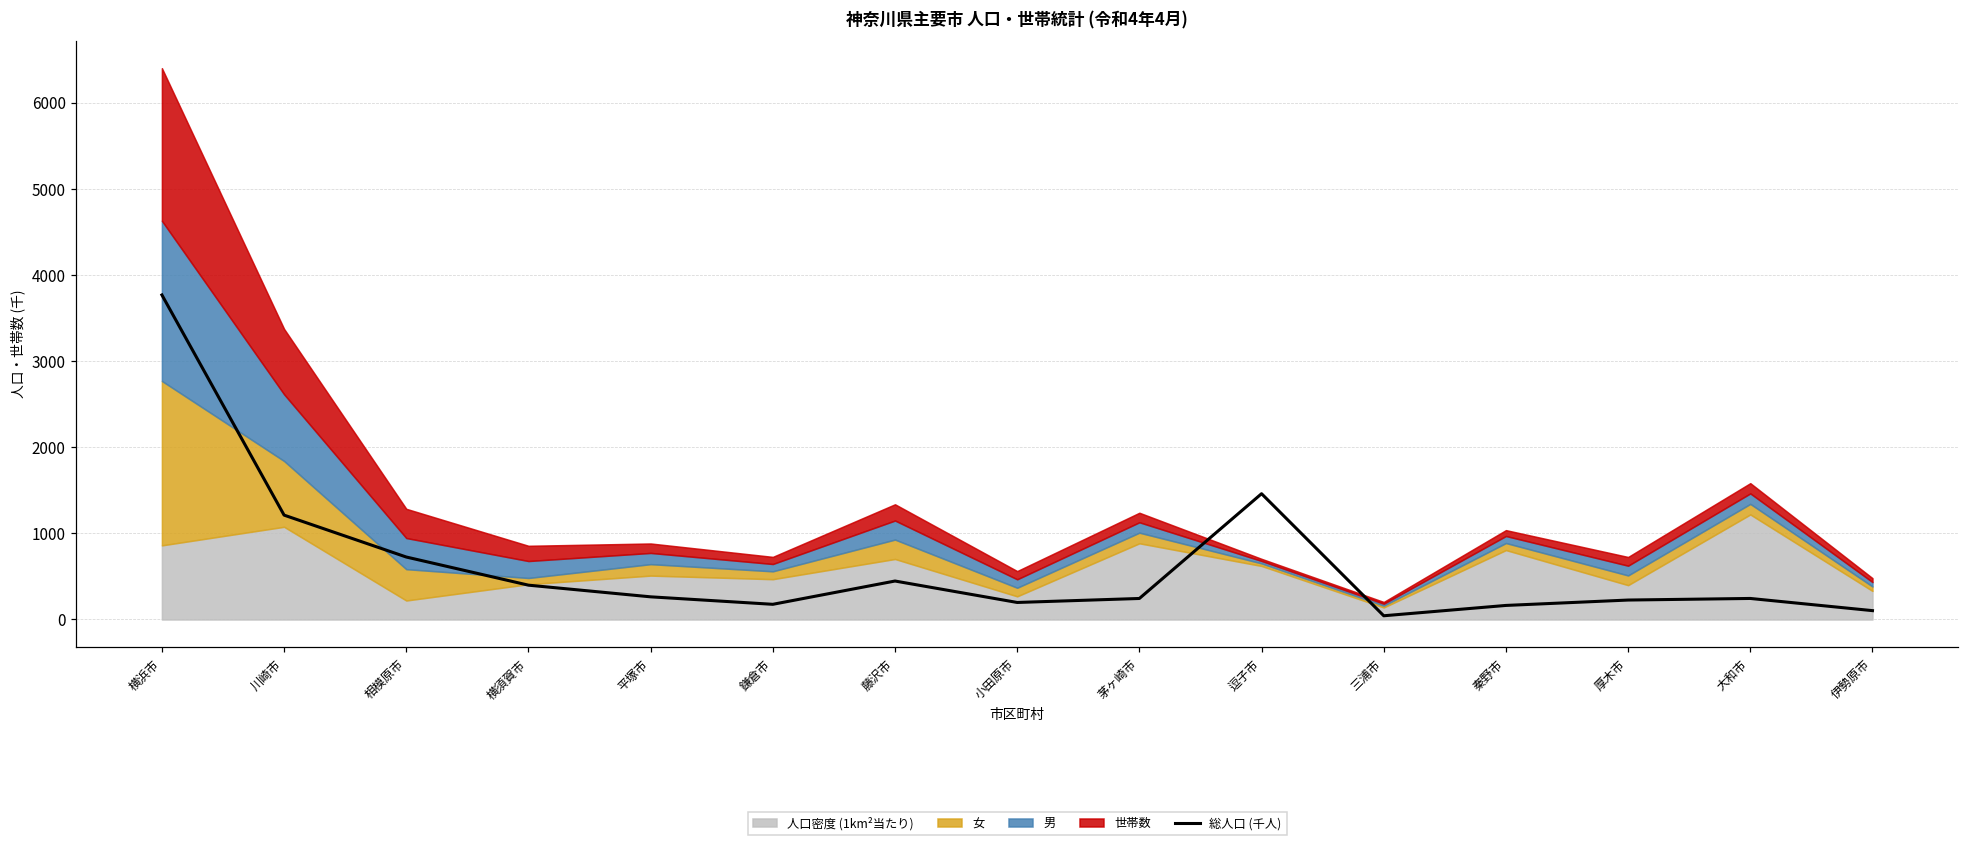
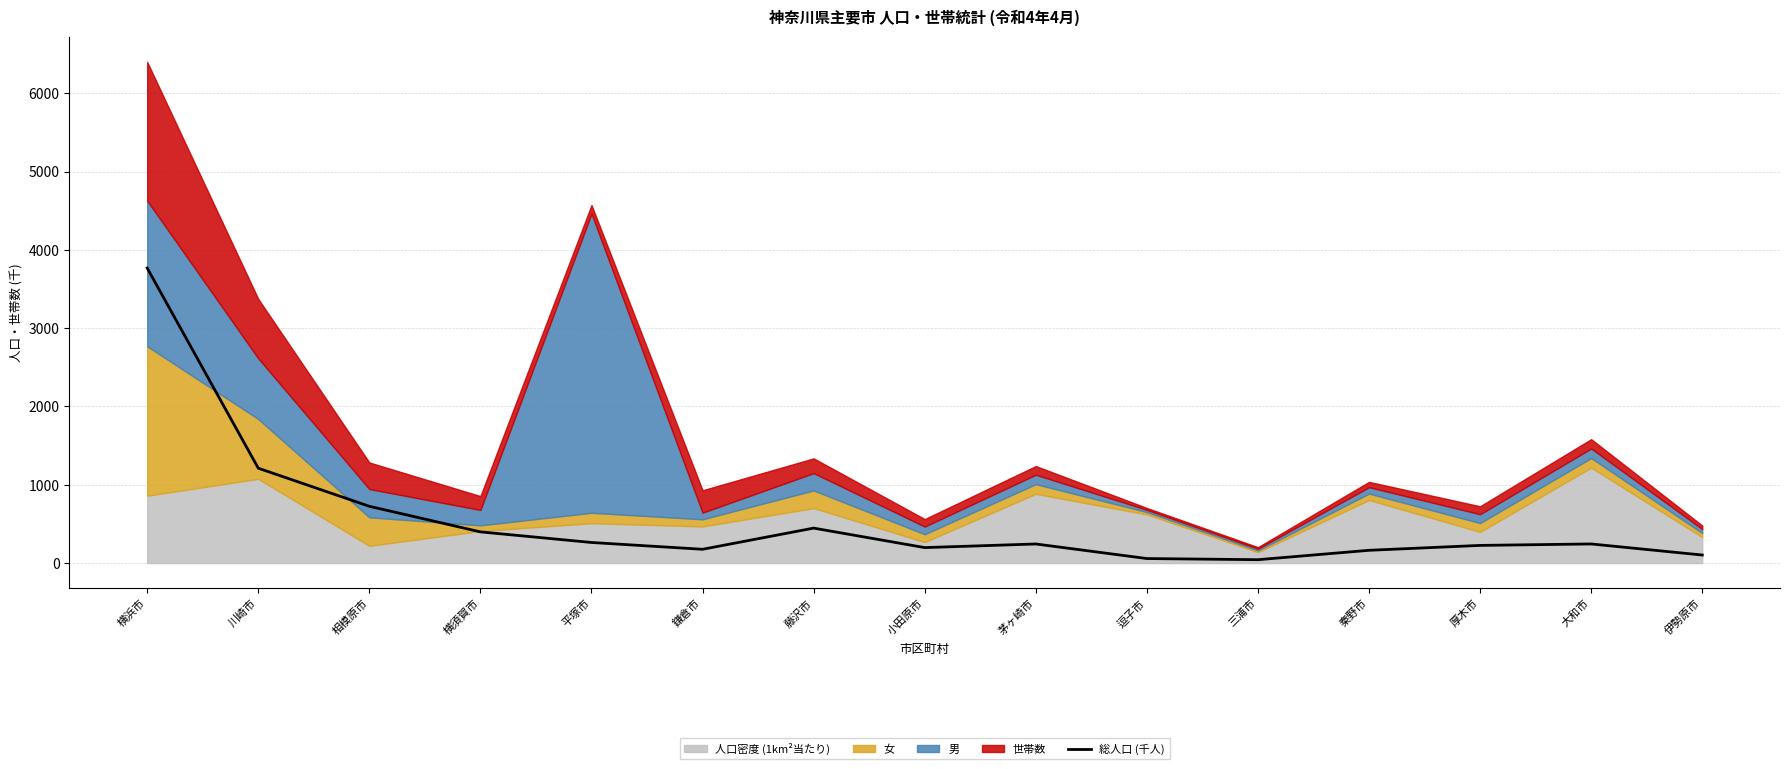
男, 平塚市: 100 -> 3800
世帯数, 鎌倉市: 100 -> 300
総人口 (千人), 逗子市: 1500 -> 100
